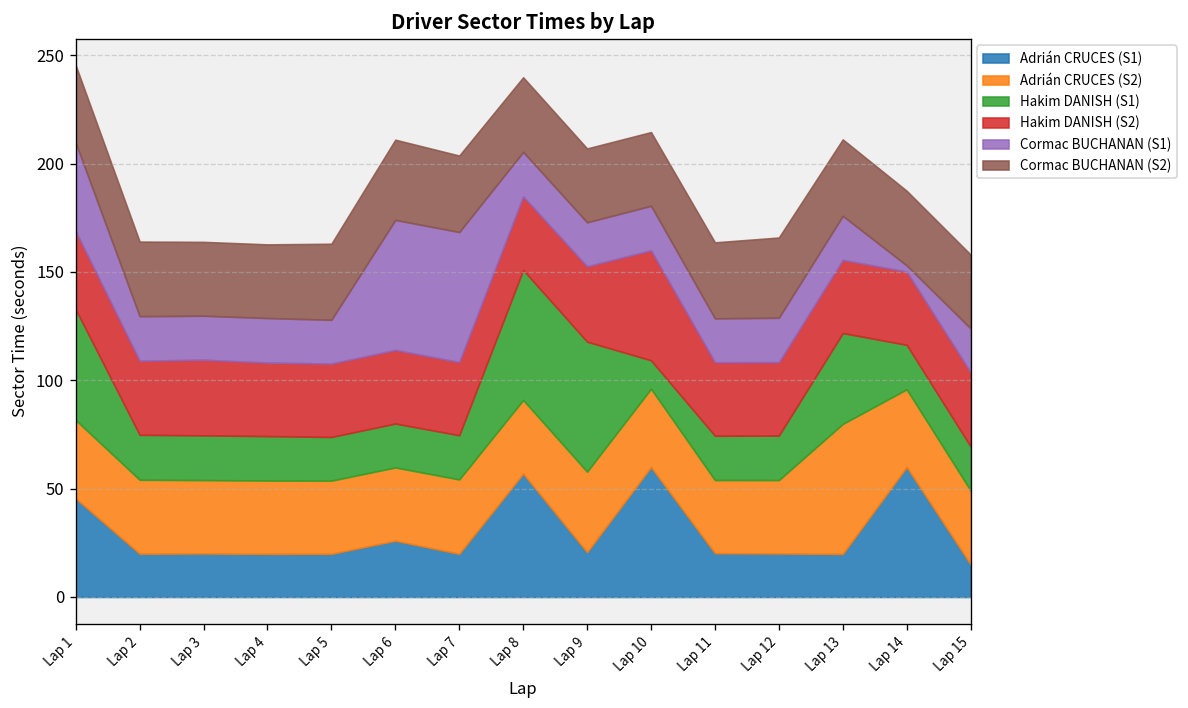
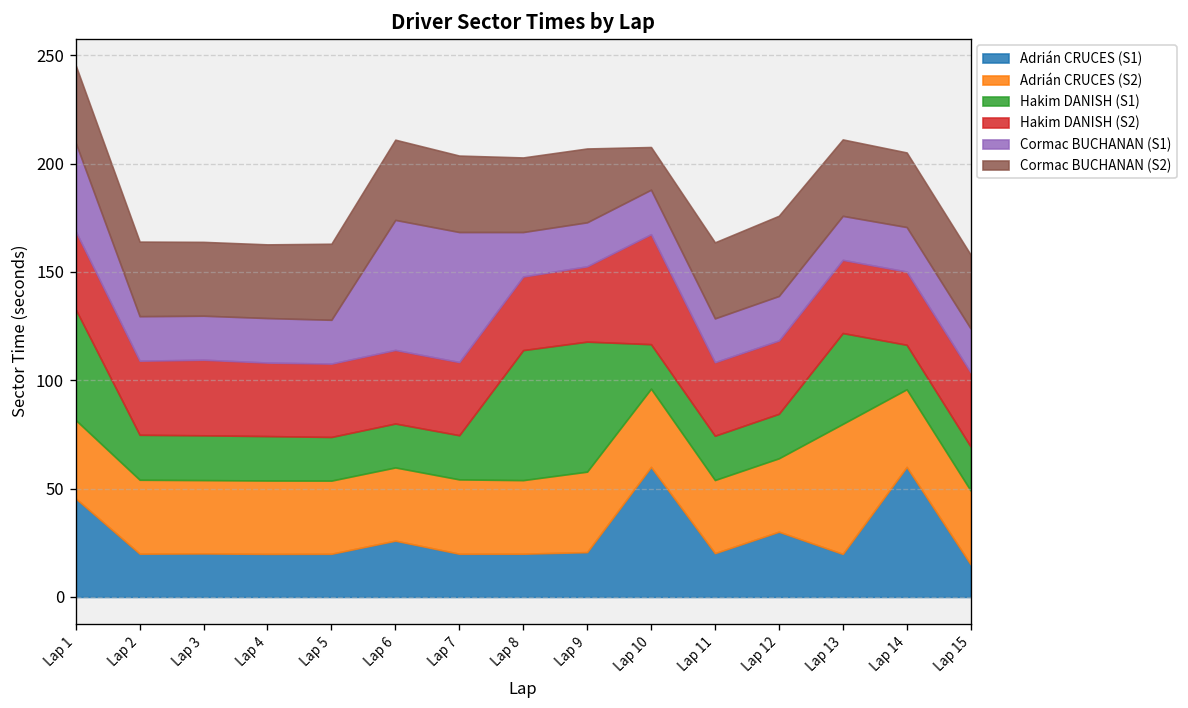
Adrián CRUCES (S1), Lap 8: 57 -> 20
Hakim DANISH (S1), Lap 10: 13 -> 21
Cormac BUCHANAN (S2), Lap 10: 34 -> 20
Adrián CRUCES (S1), Lap 12: 20 -> 30
Cormac BUCHANAN (S1), Lap 14: 3 -> 21
